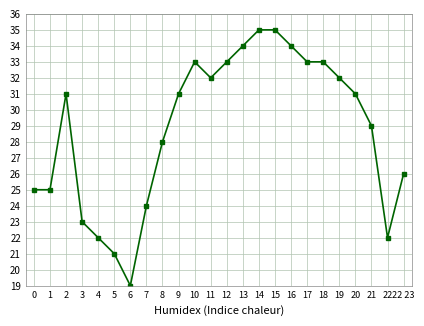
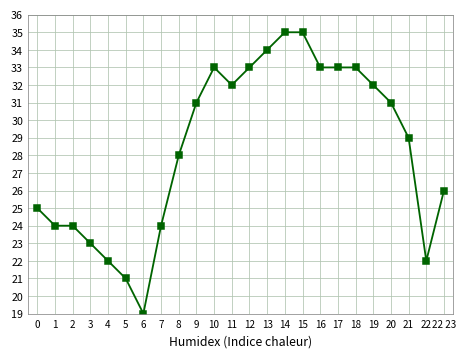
1: 25 -> 24
2: 31 -> 24
16: 34 -> 33
